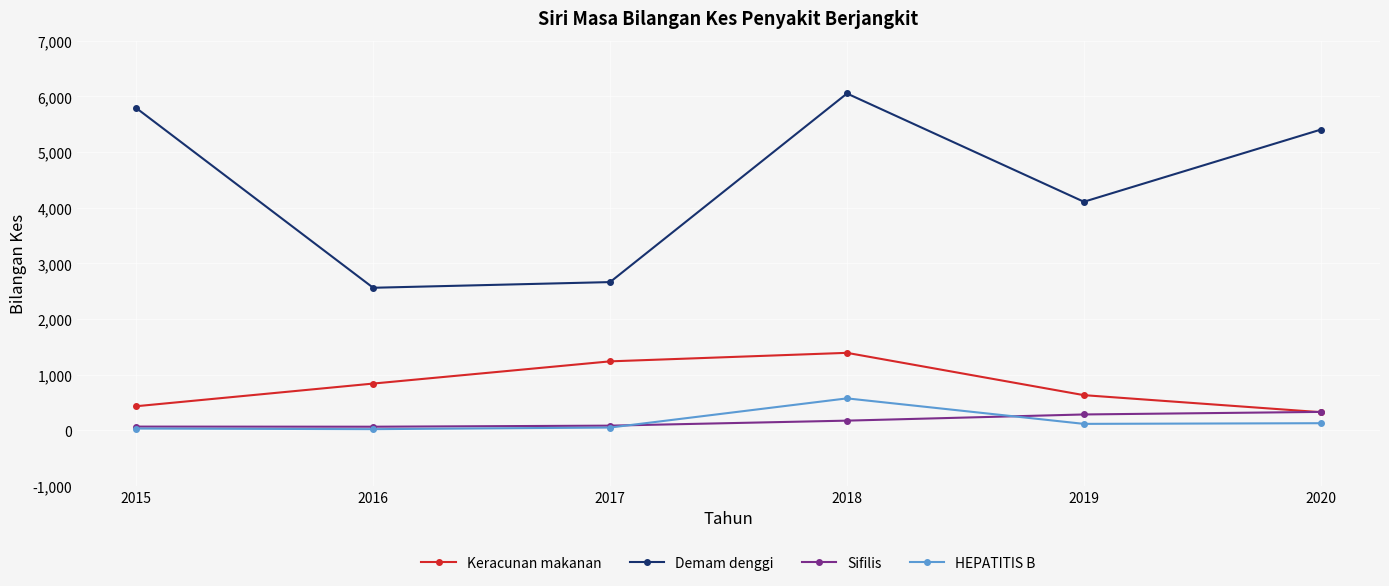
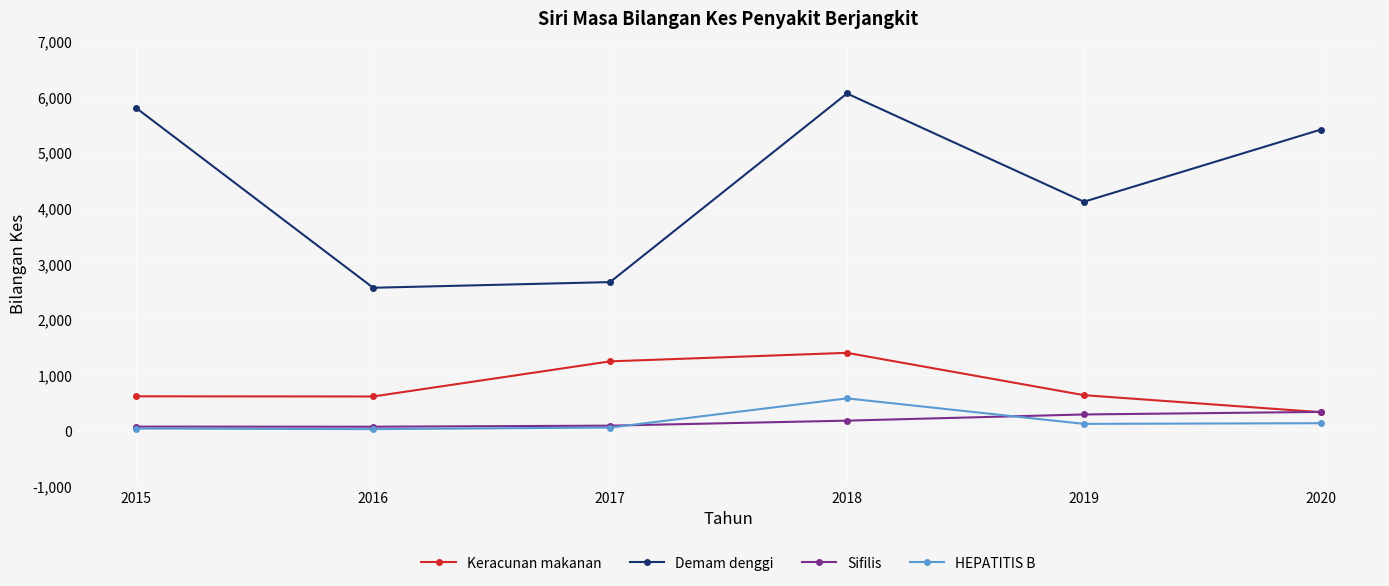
Keracunan makanan, 2015: 400 -> 600
Keracunan makanan, 2016: 800 -> 600
